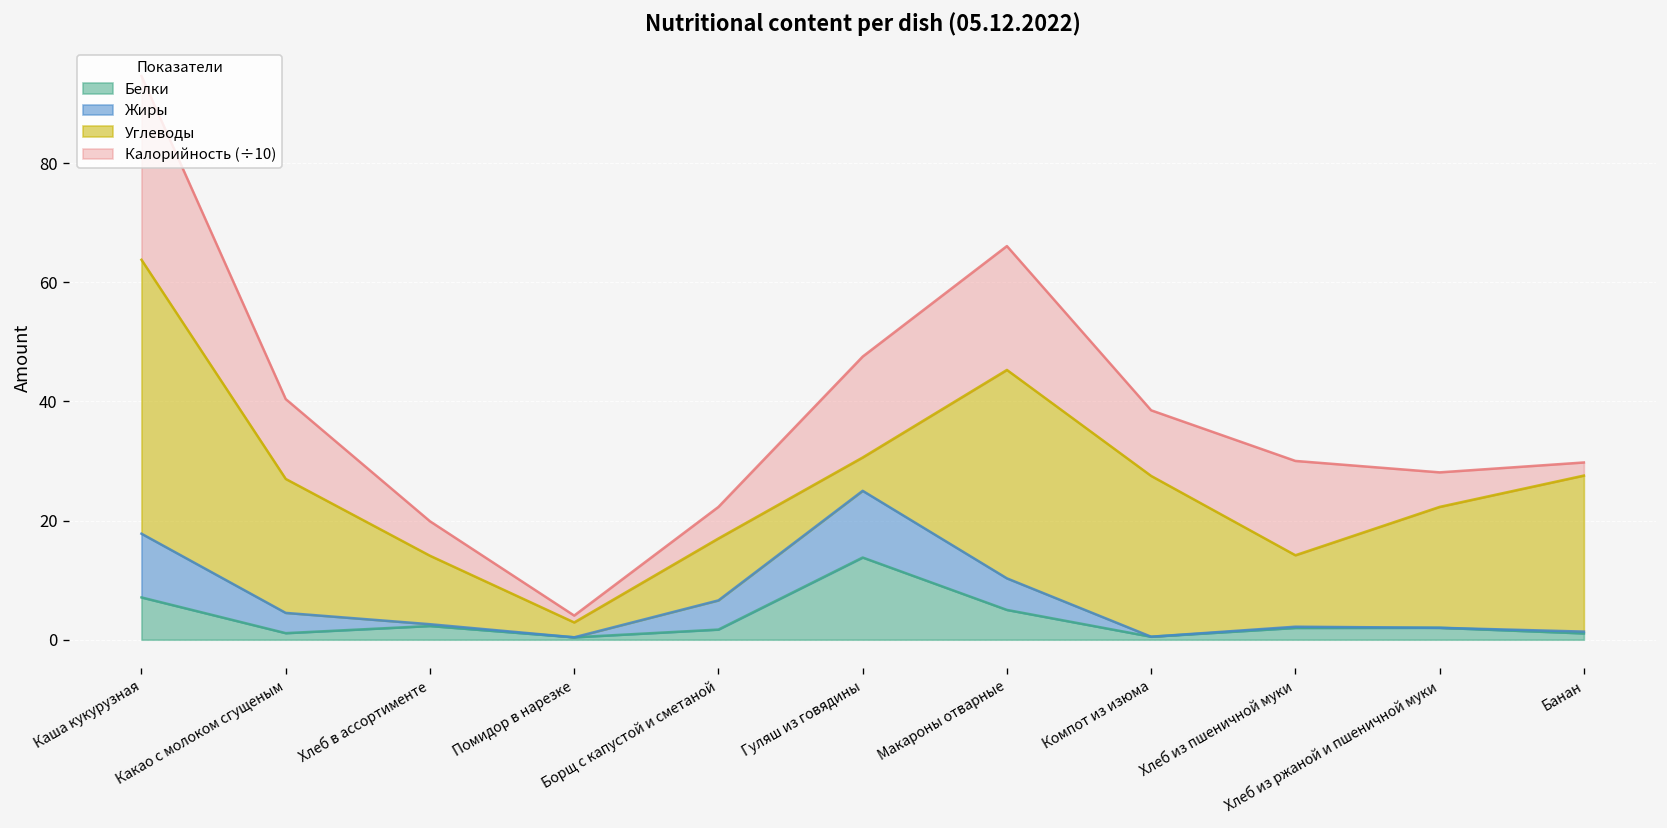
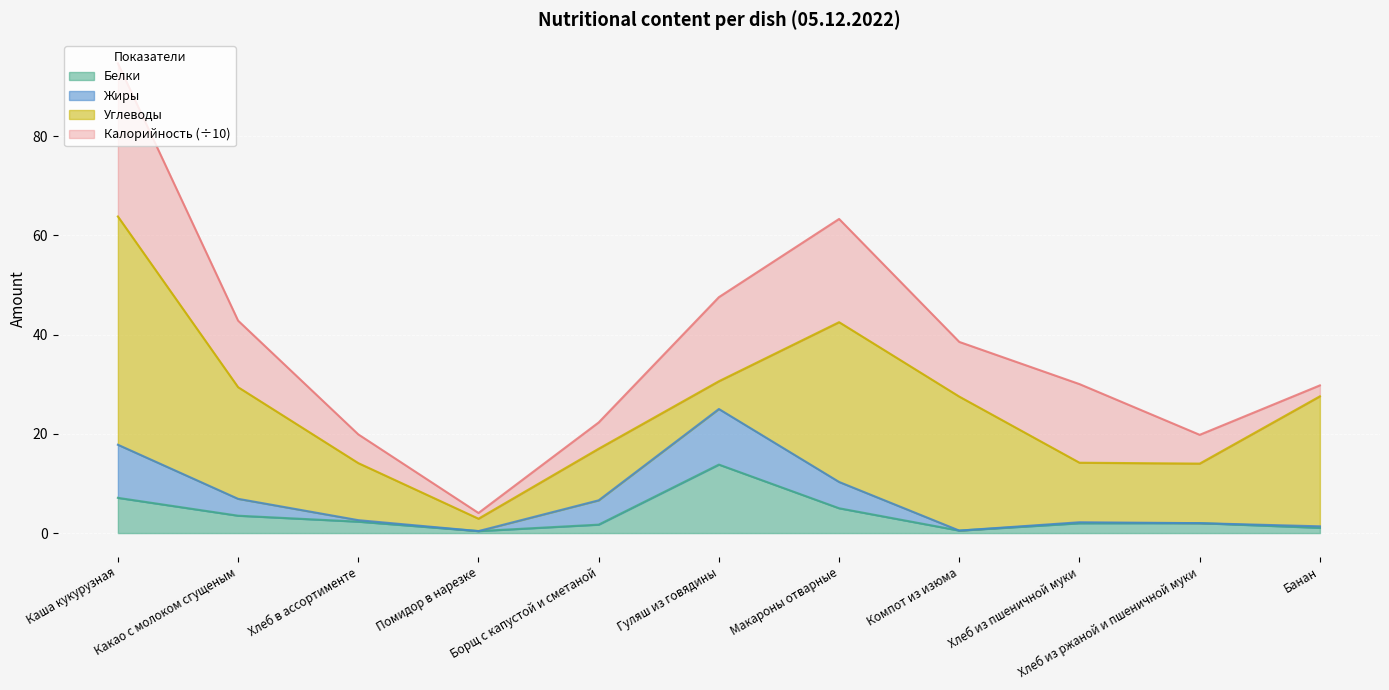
Белки, Какао с молоком сгущеным: 1 -> 4
Углеводы, Макароны отварные: 35 -> 32
Углеводы, Хлеб из ржаной и пшеничной муки: 20 -> 12
